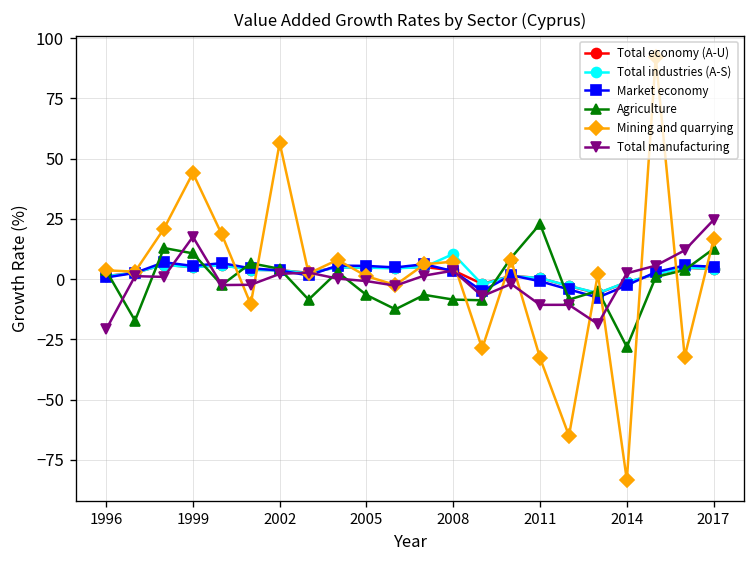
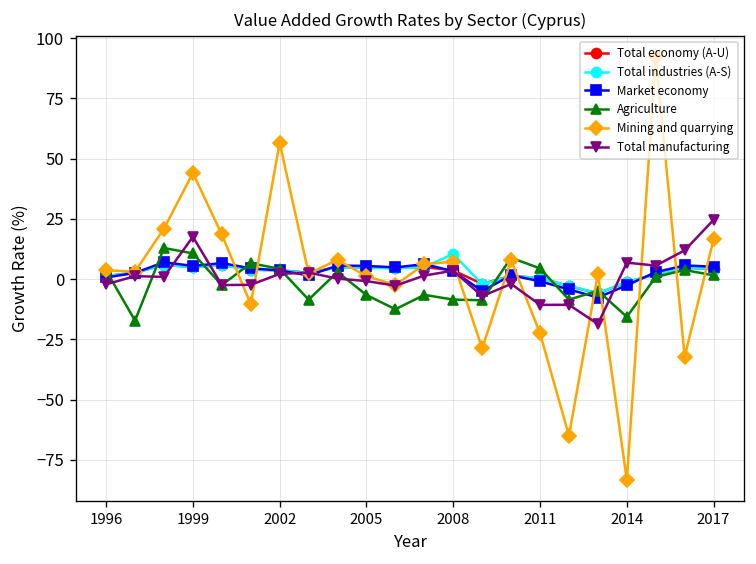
Total manufacturing, 1996: -21 -> -2
Agriculture, 2011: 23 -> 4
Mining and quarrying, 2011: -33 -> -23
Agriculture, 2014: -28 -> -16
Total manufacturing, 2014: 2 -> 7
Agriculture, 2017: 13 -> 2
